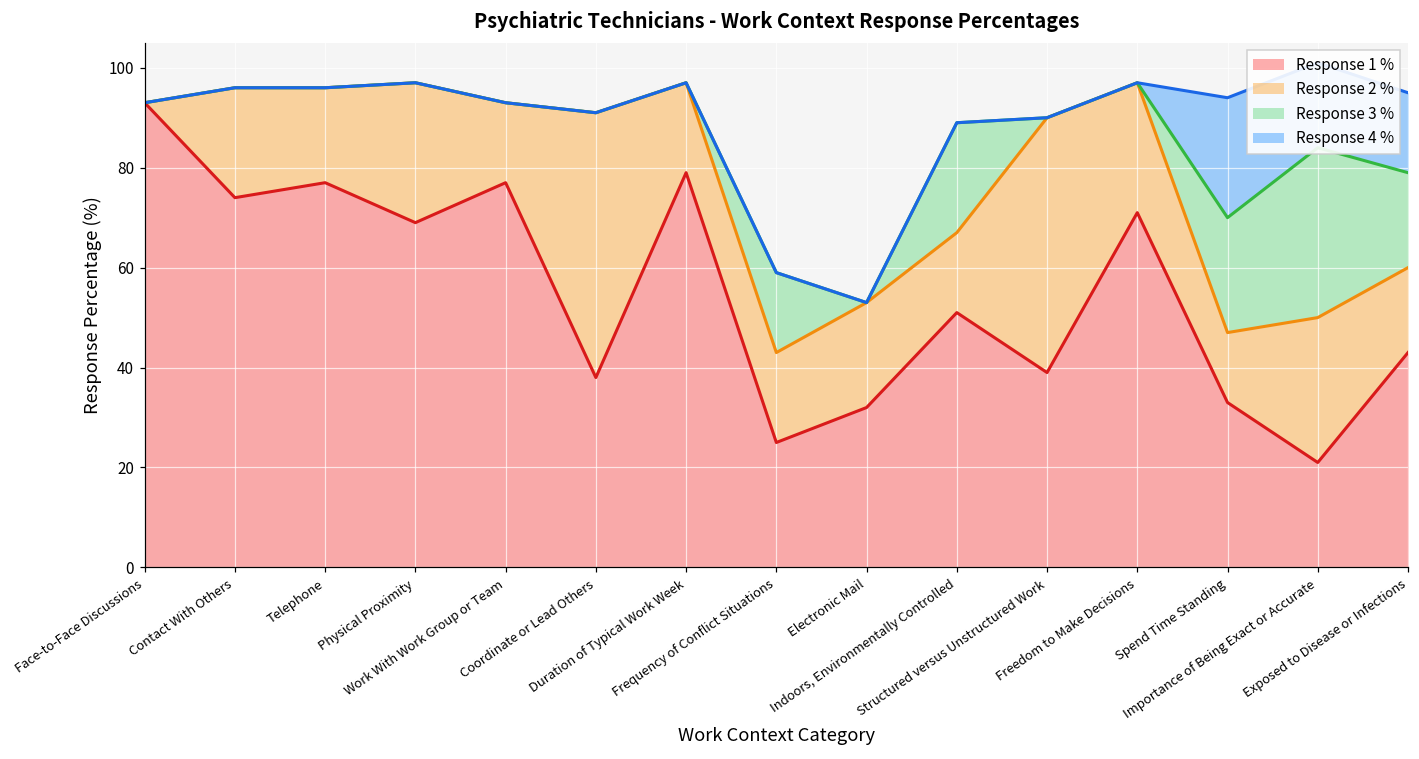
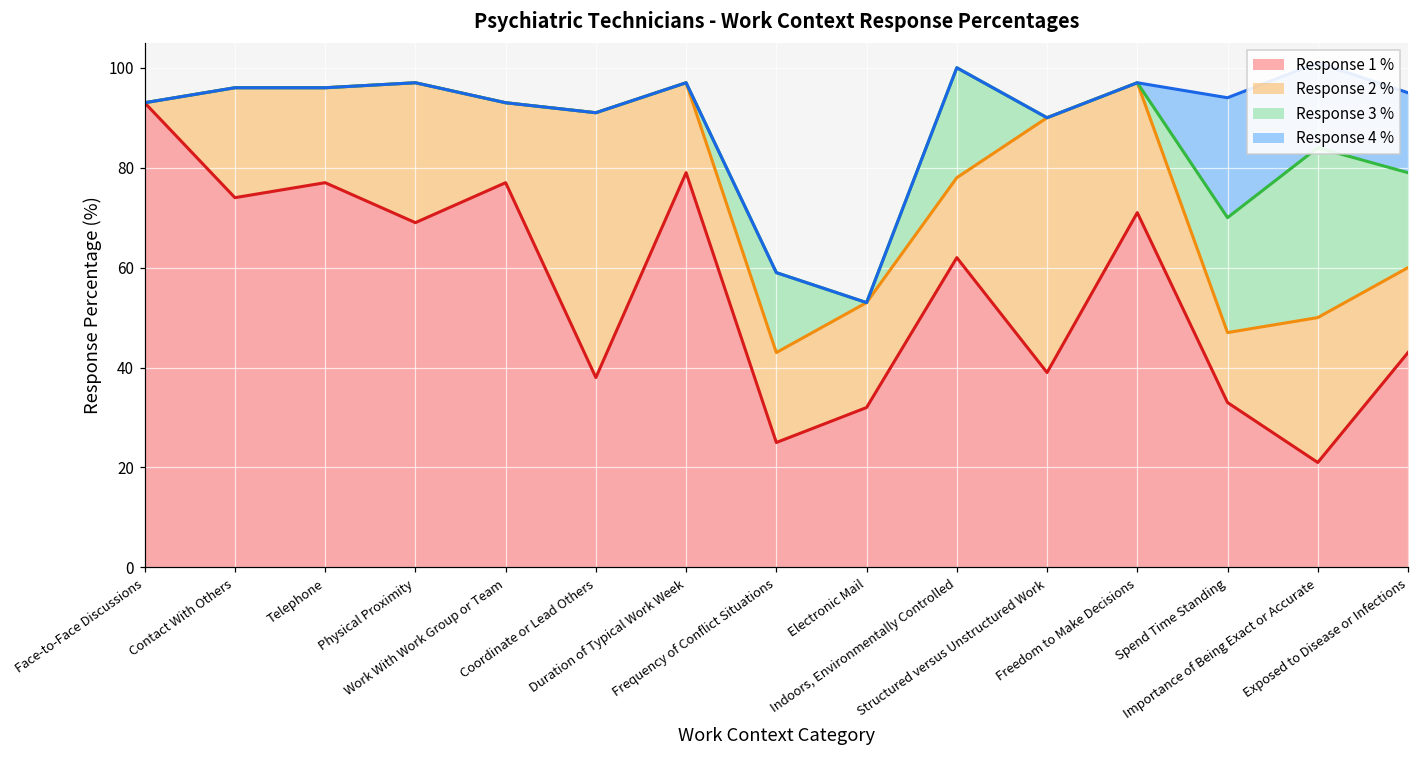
Response 1 %, Indoors, Environmentally Controlled: 51 -> 62
